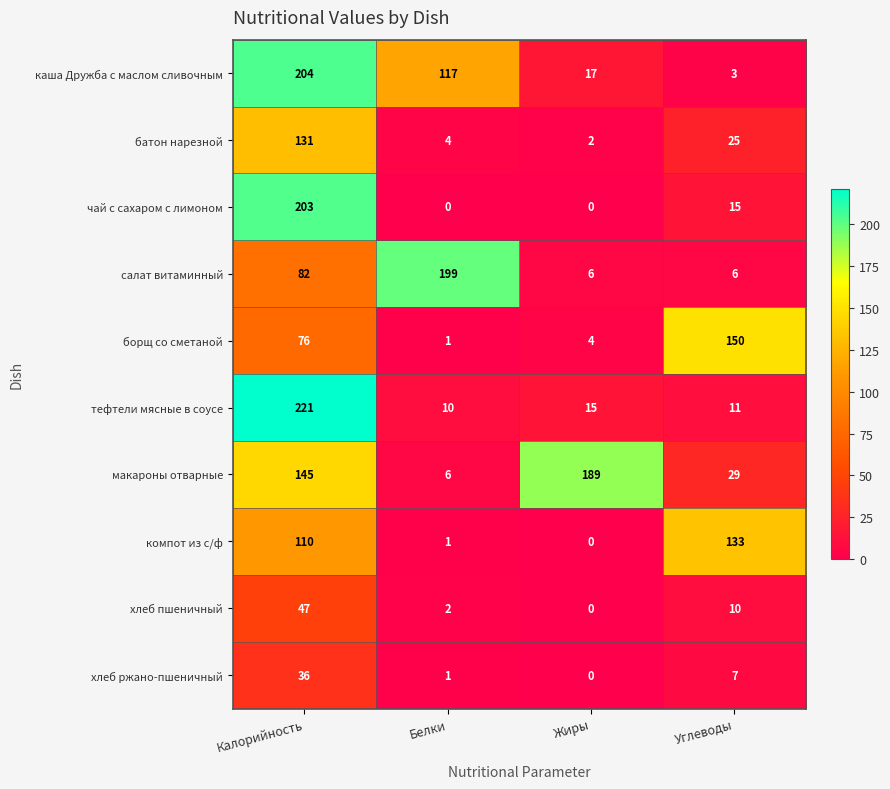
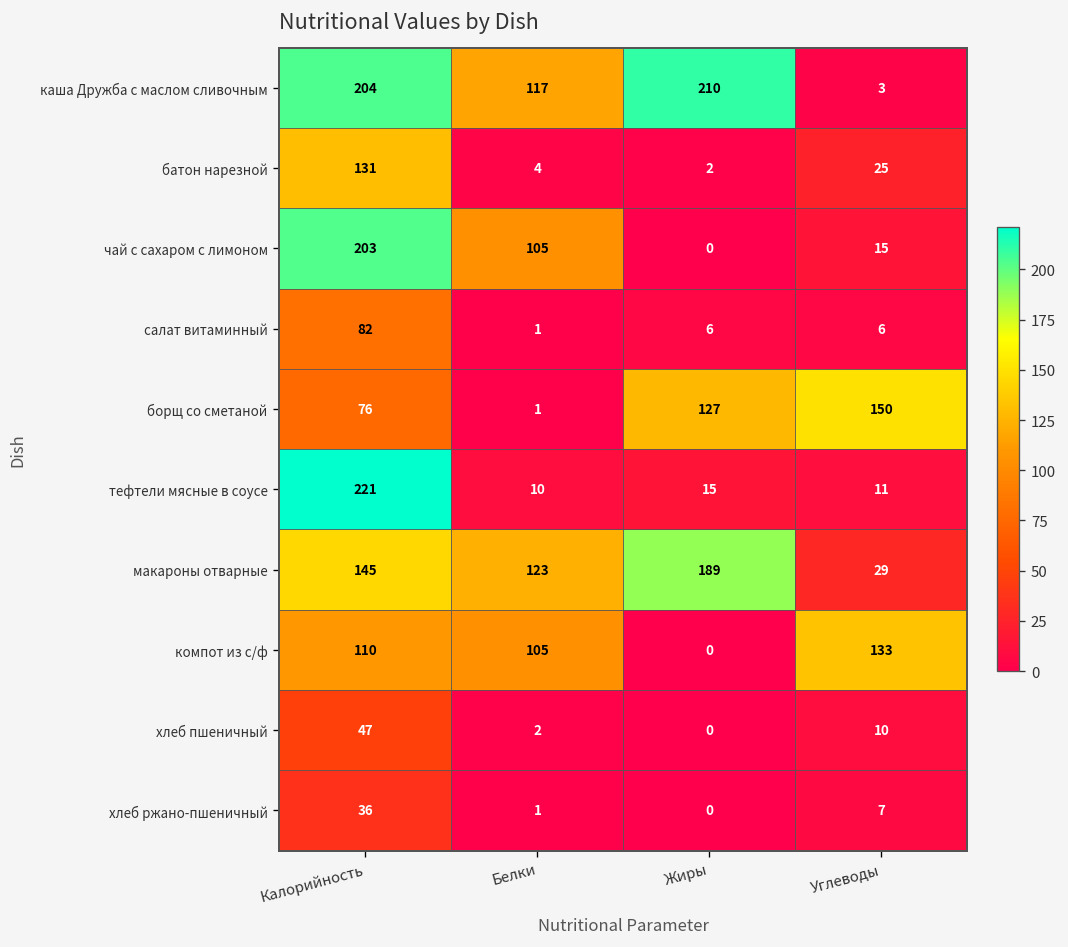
каша Дружба с маслом сливочным, Жиры: 17 -> 210
чай с сахаром с лимоном, Белки: 0 -> 105
салат витаминный, Белки: 199 -> 1
борщ со сметаной, Жиры: 4 -> 127
макароны отварные, Белки: 6 -> 123
компот из с/ф, Белки: 1 -> 105
